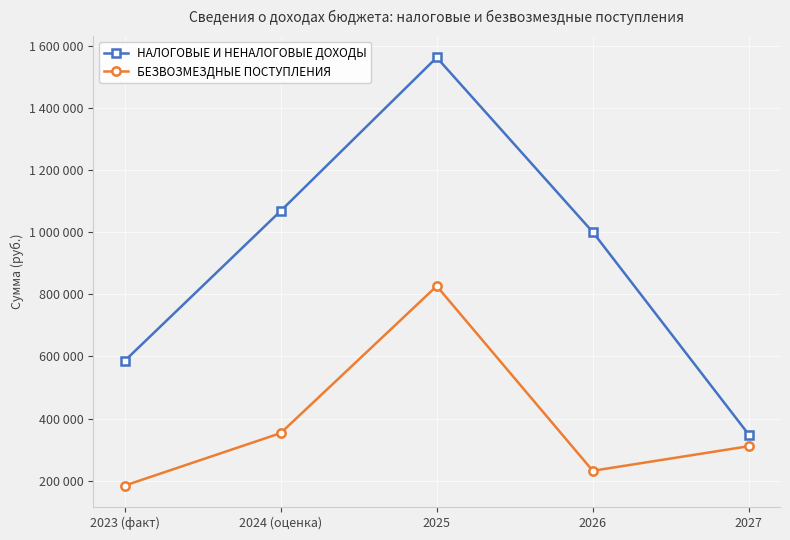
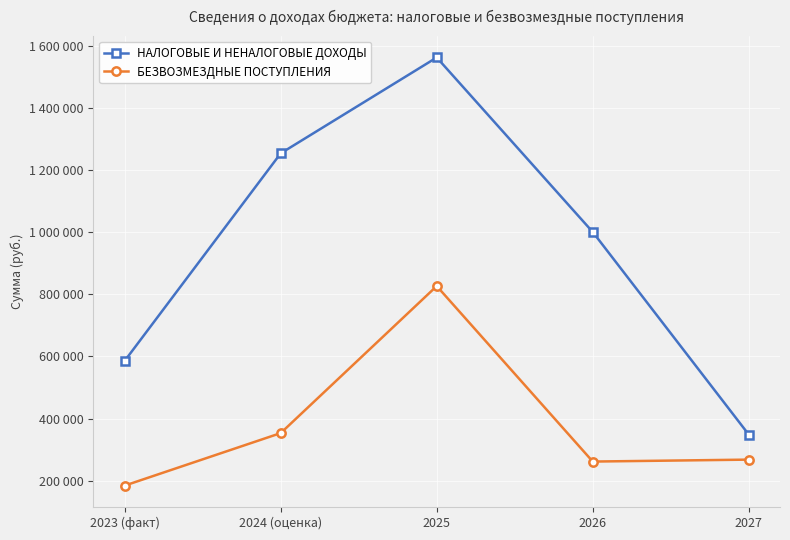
НАЛОГОВЫЕ И НЕНАЛОГОВЫЕ ДОХОДЫ, 2024 (оценка): 1070000 -> 1250000
БЕЗВОЗМЕЗДНЫЕ ПОСТУПЛЕНИЯ, 2026: 230000 -> 260000
БЕЗВОЗМЕЗДНЫЕ ПОСТУПЛЕНИЯ, 2027: 310000 -> 270000
